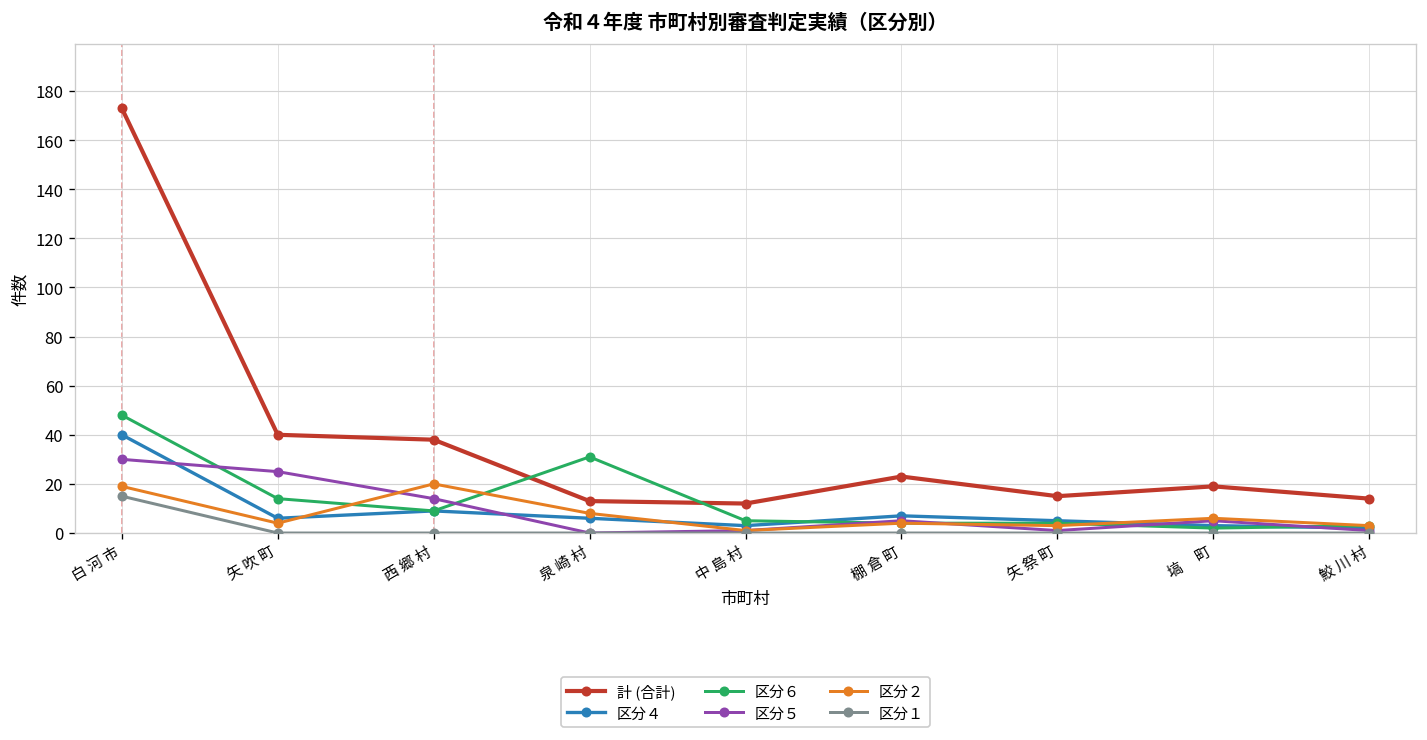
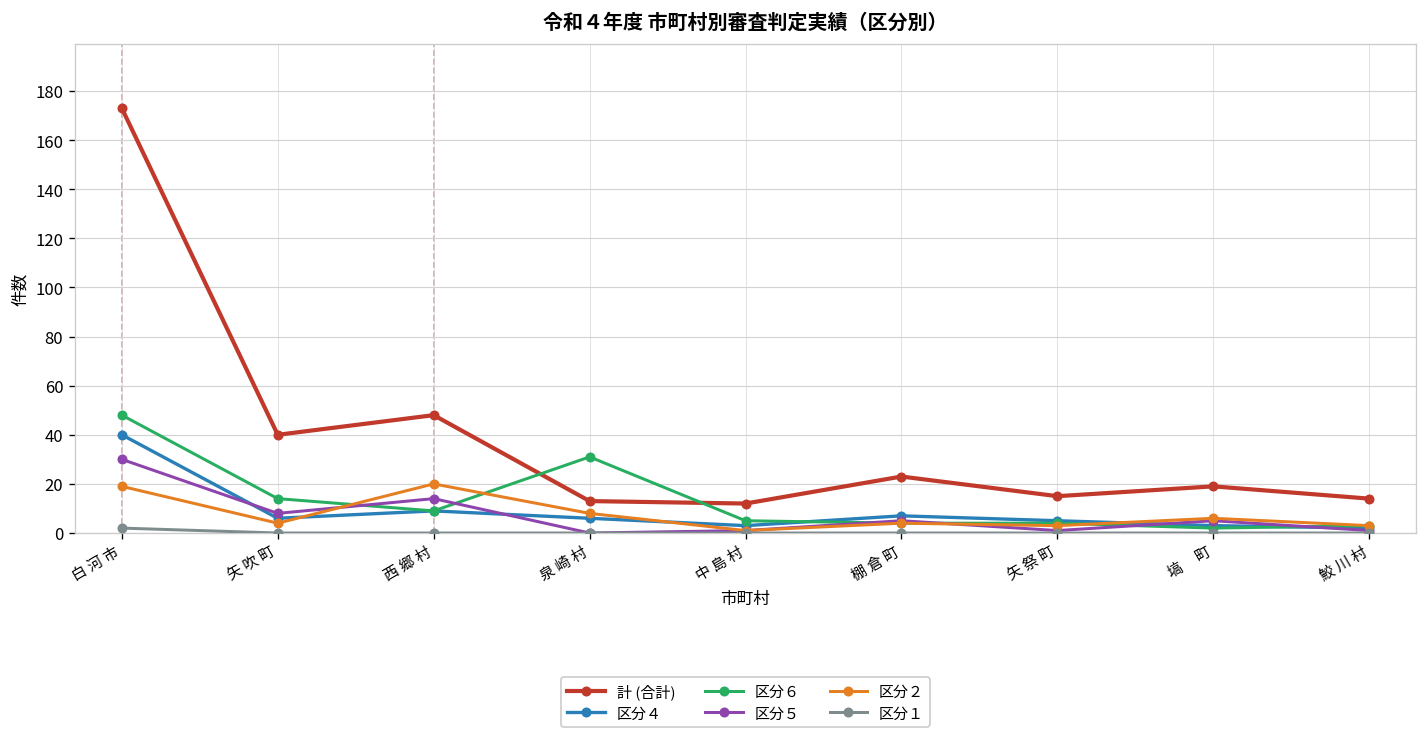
区分１, 白 河 市: 15 -> 2
区分５, 矢 吹 町: 25 -> 8
計 (合計), 西 郷 村: 38 -> 48
